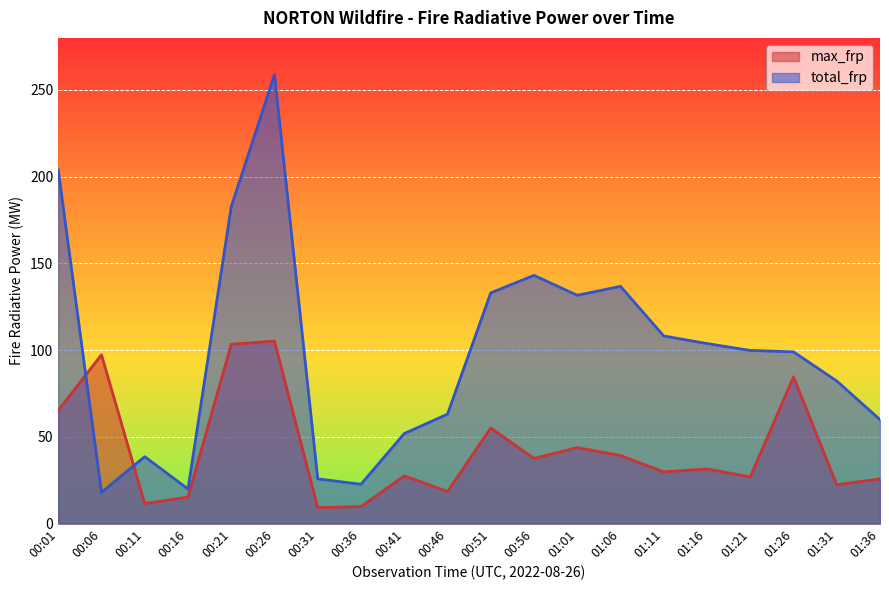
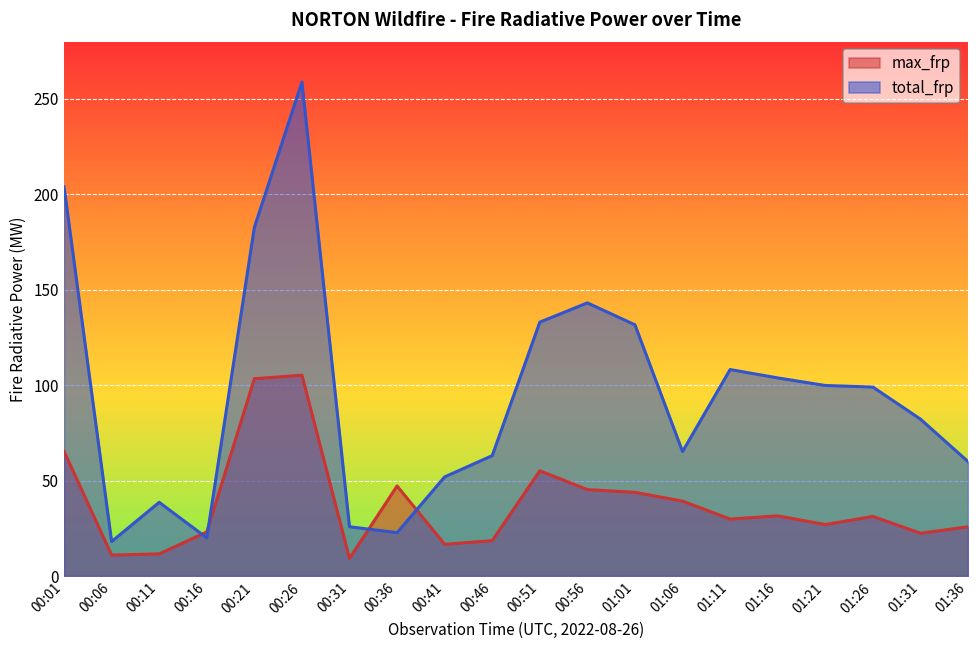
max_frp, 00:06: 97 -> 11
max_frp, 00:16: 15 -> 23
max_frp, 00:36: 10 -> 47
max_frp, 00:41: 28 -> 17
max_frp, 00:56: 38 -> 45
total_frp, 01:06: 137 -> 65
max_frp, 01:26: 85 -> 31
